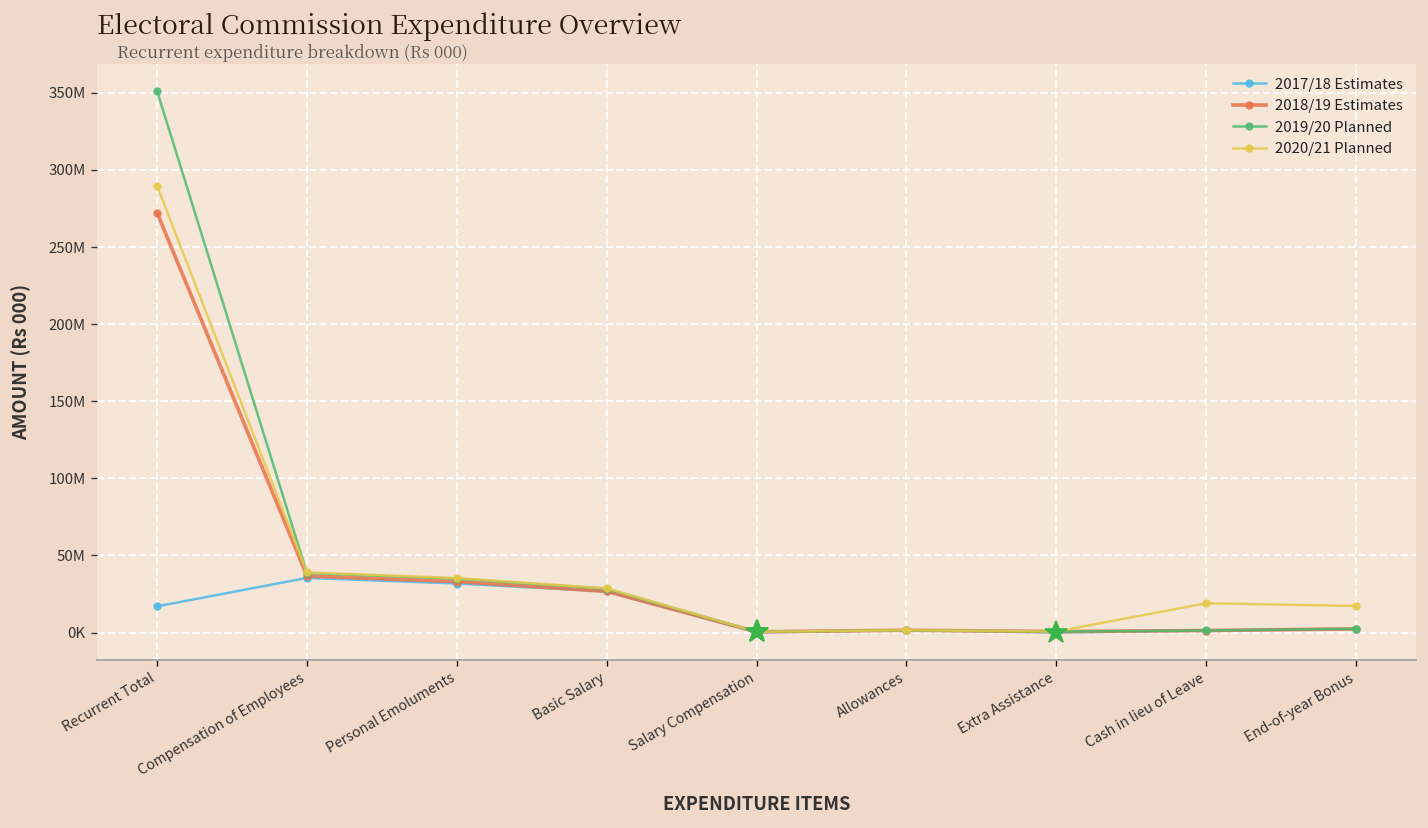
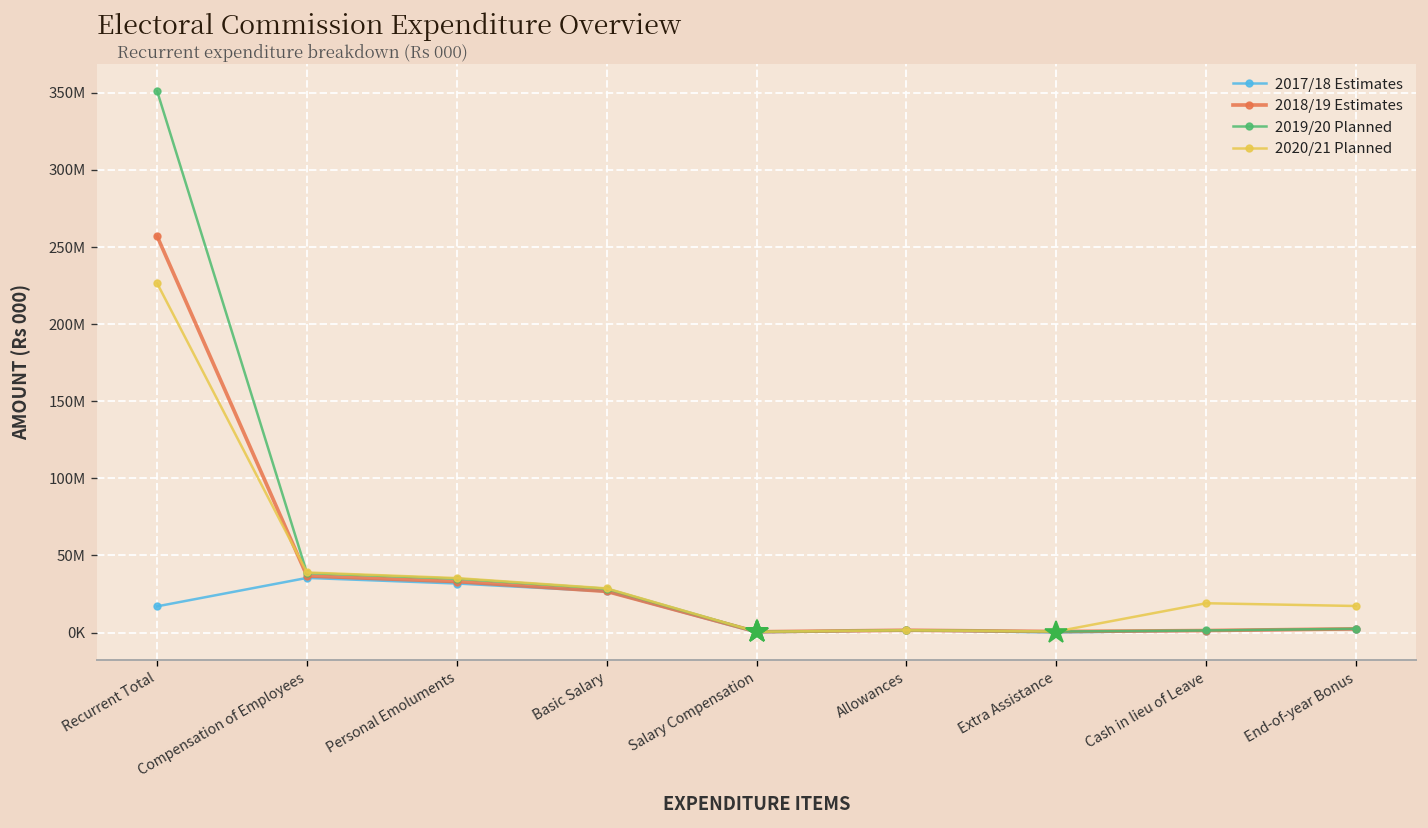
2018/19 Estimates, Recurrent Total: 272000000 -> 257000000
2020/21 Planned, Recurrent Total: 290000000 -> 227000000
